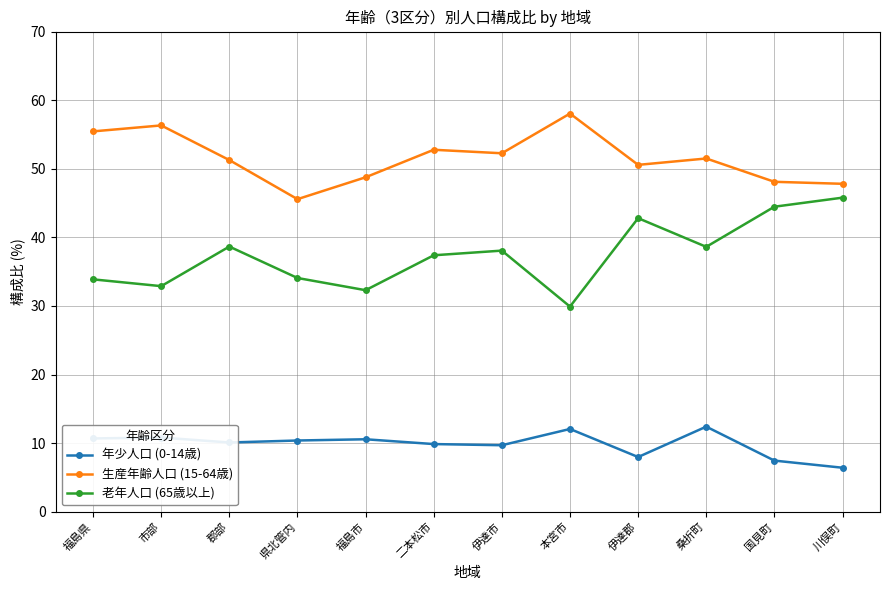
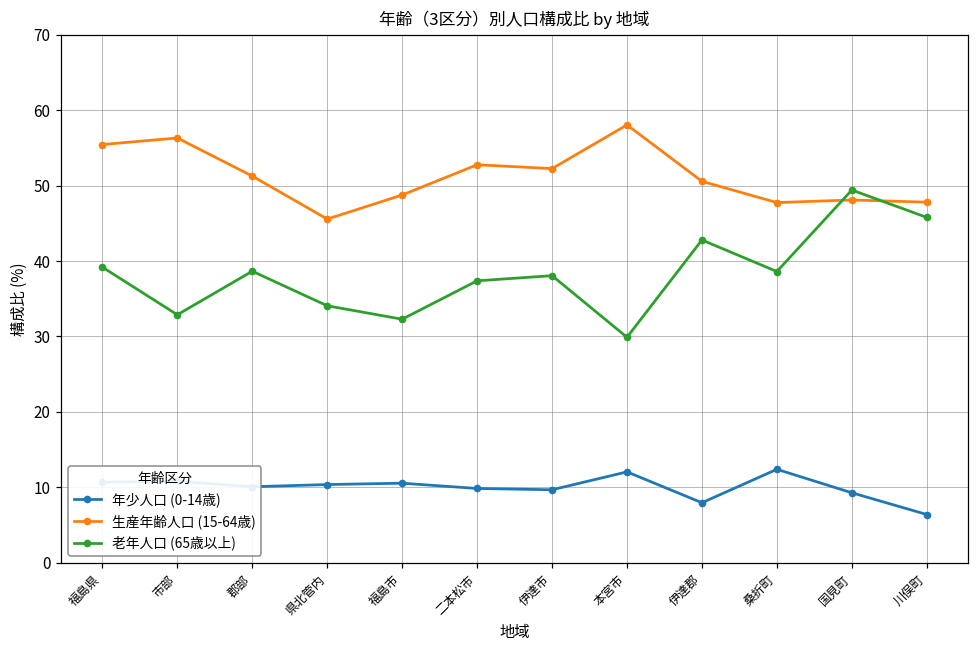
老年人口 (65歳以上), 福島県: 34 -> 39
生産年齢人口 (15-64歳), 桑折町: 51 -> 48
年少人口 (0-14歳), 国見町: 7 -> 9
老年人口 (65歳以上), 国見町: 44 -> 49
